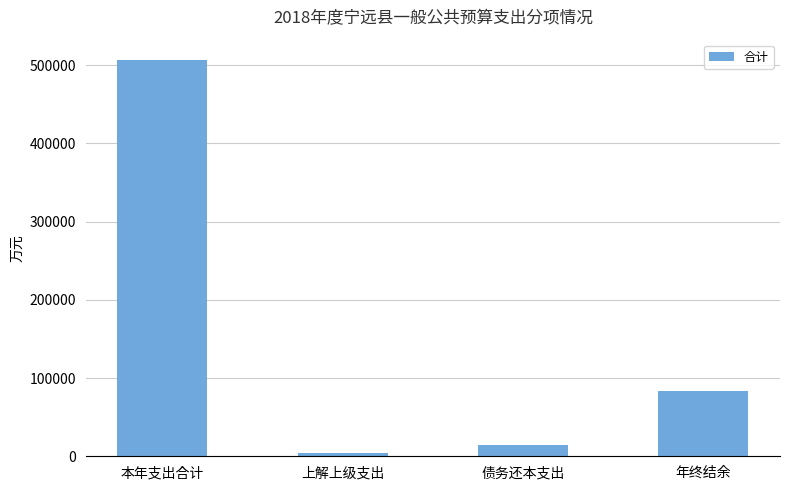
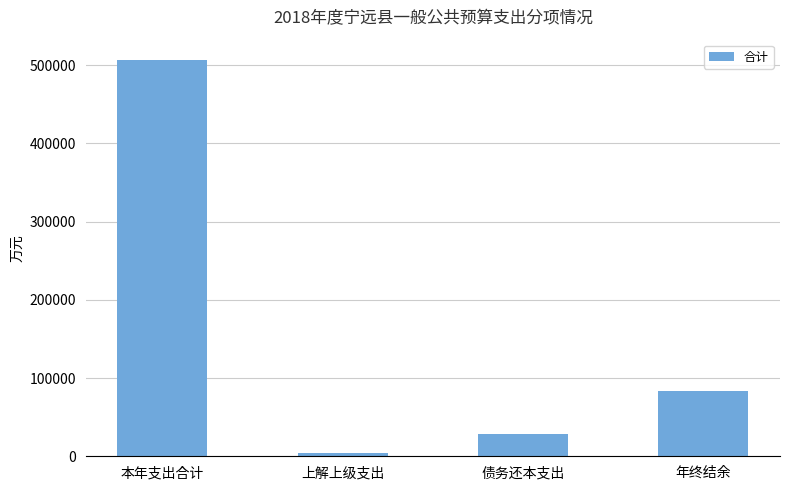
债务还本支出: 10000 -> 30000
